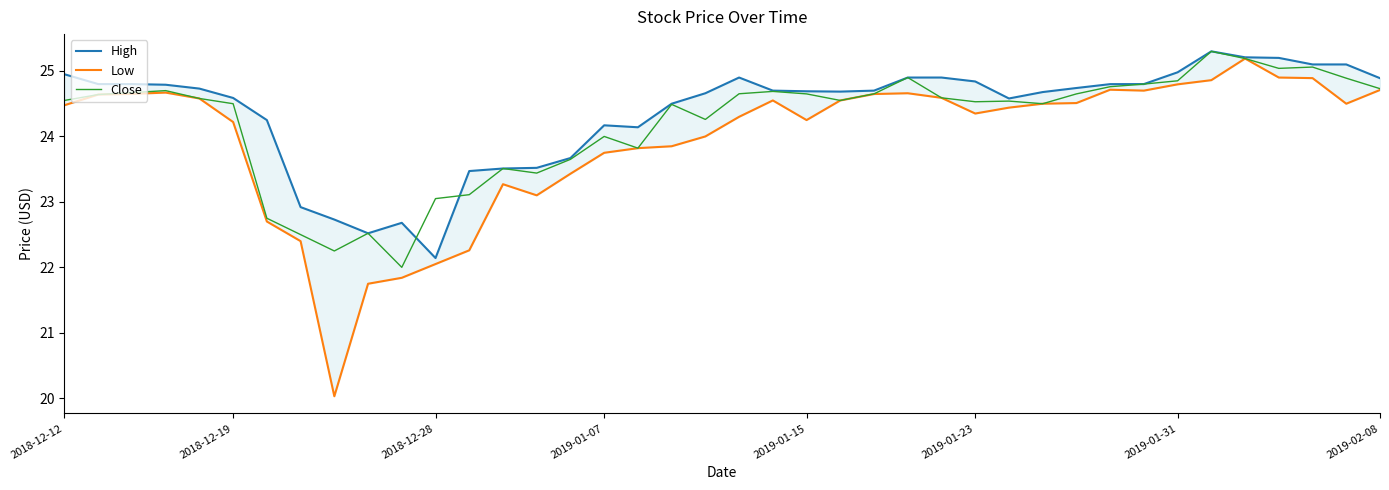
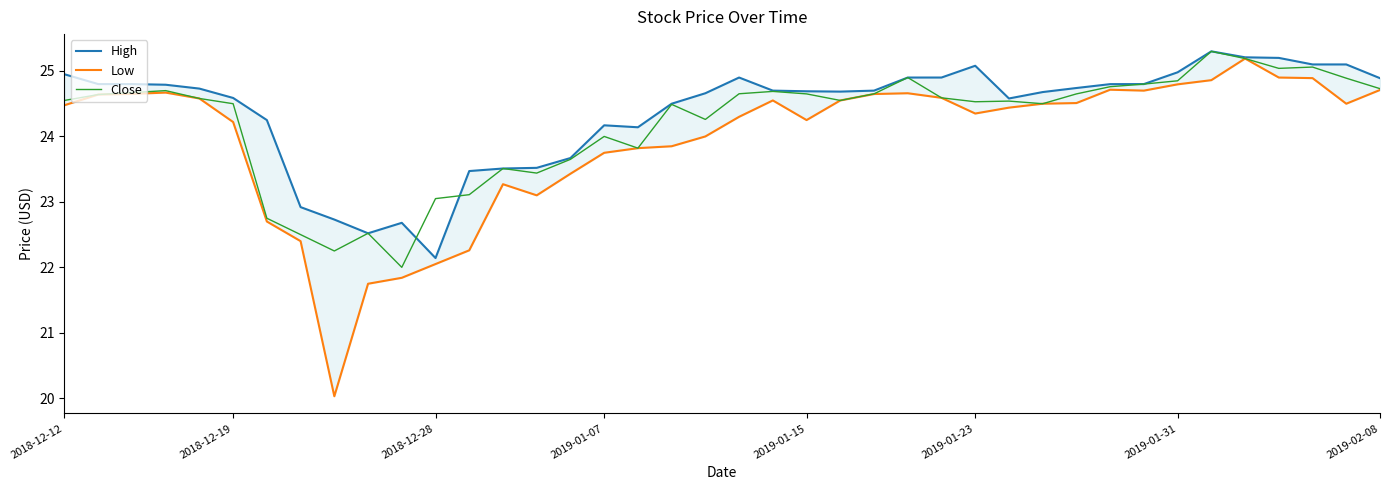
High, 2019-01-23: 24.8 -> 25.1
